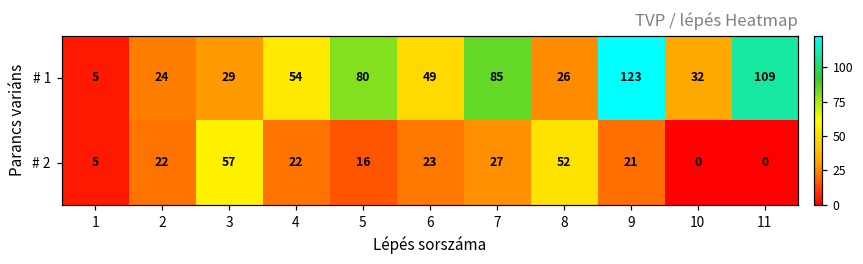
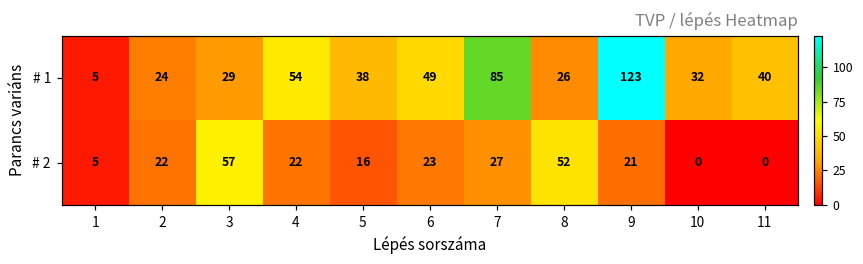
# 1, 5: 80 -> 38
# 1, 11: 109 -> 40
